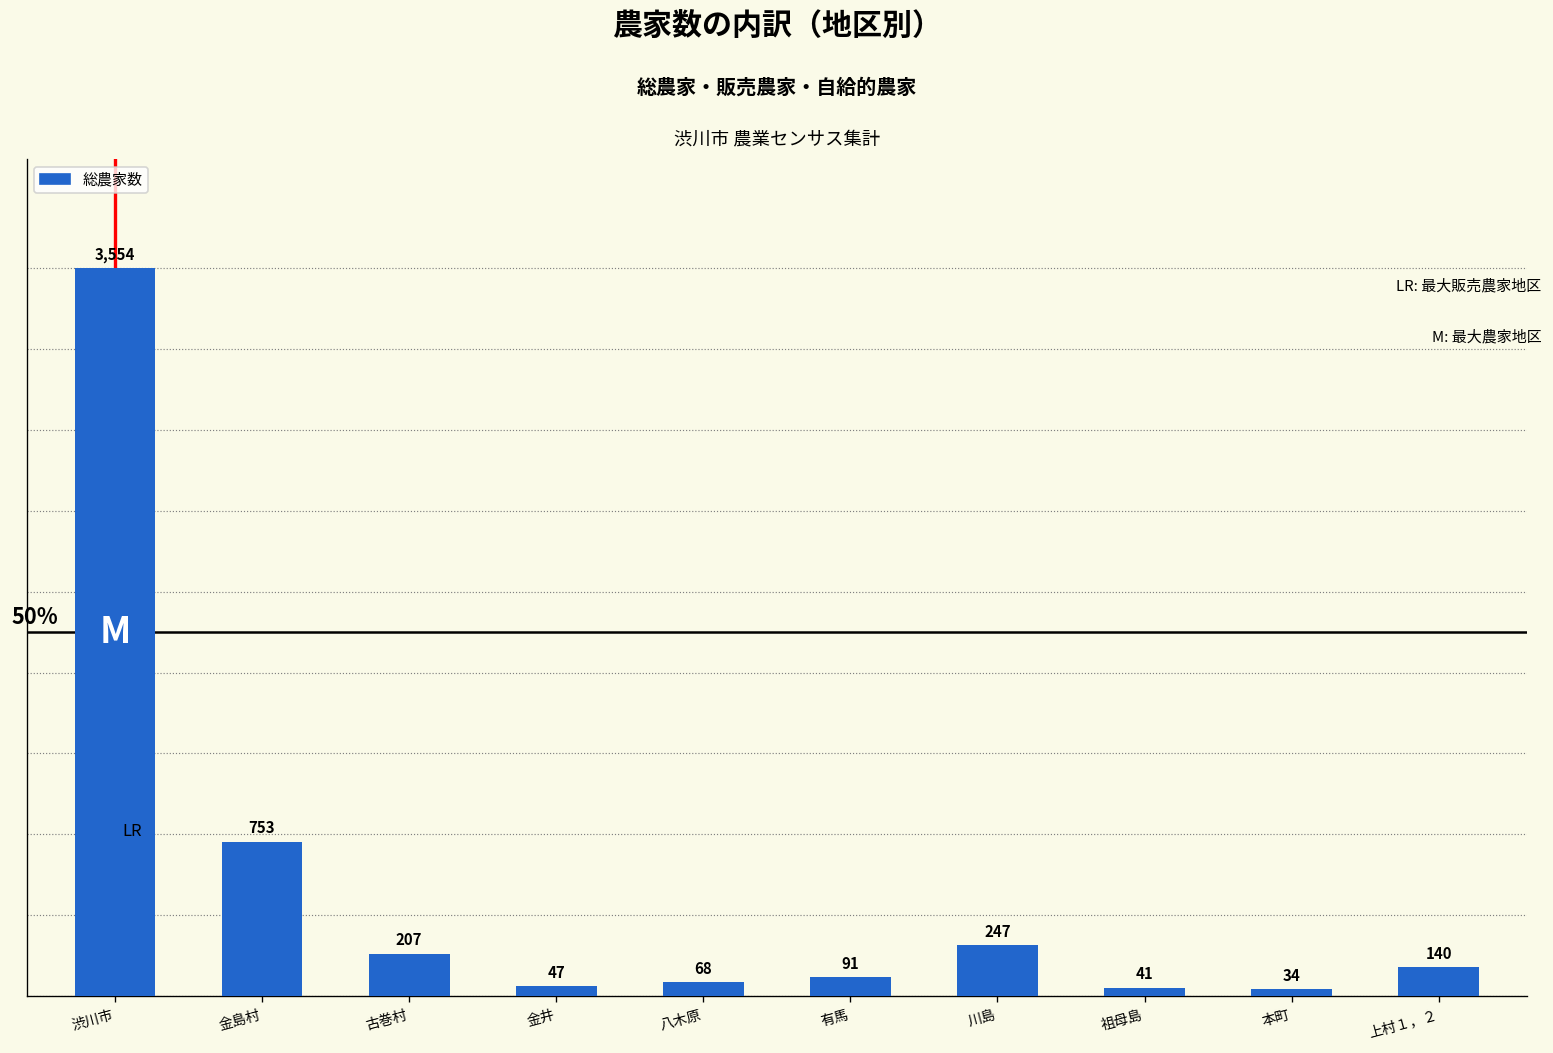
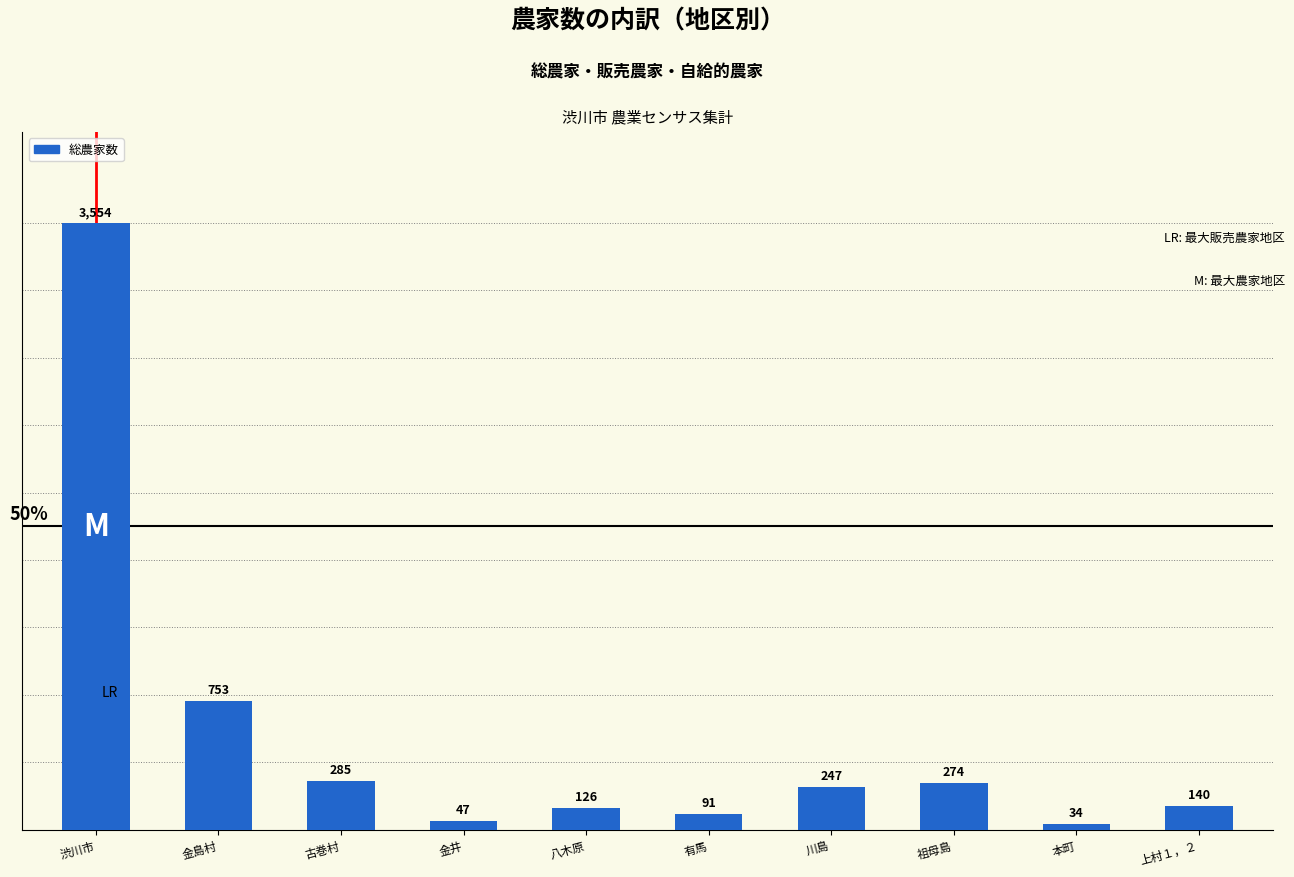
古巻村: 207 -> 285
八木原: 68 -> 126
祖母島: 41 -> 274
